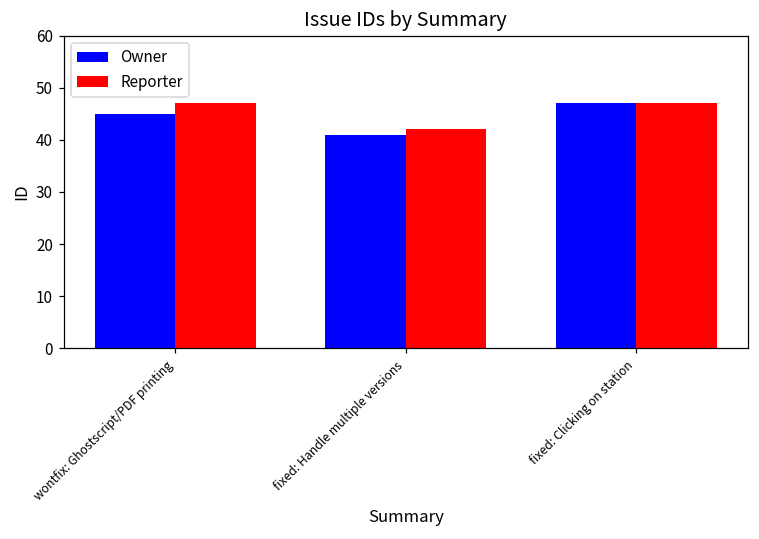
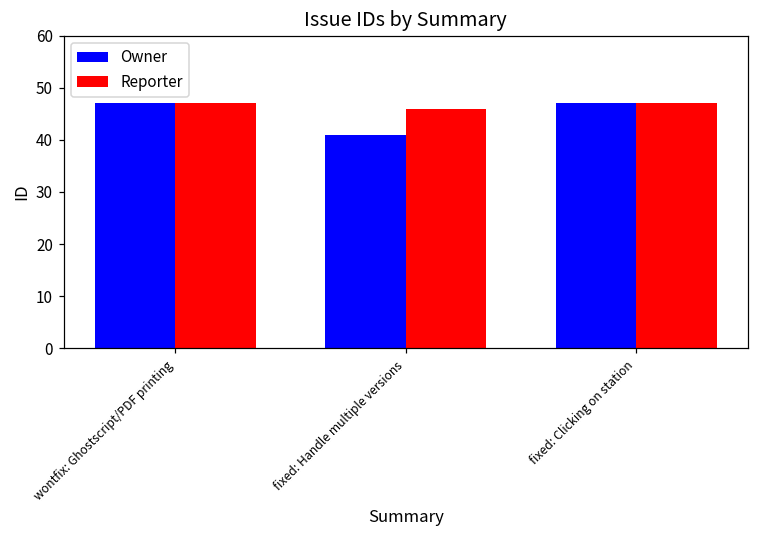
Owner, wontfix: Ghostscript/PDF printing: 45 -> 47
Reporter, fixed: Handle multiple versions: 42 -> 46
